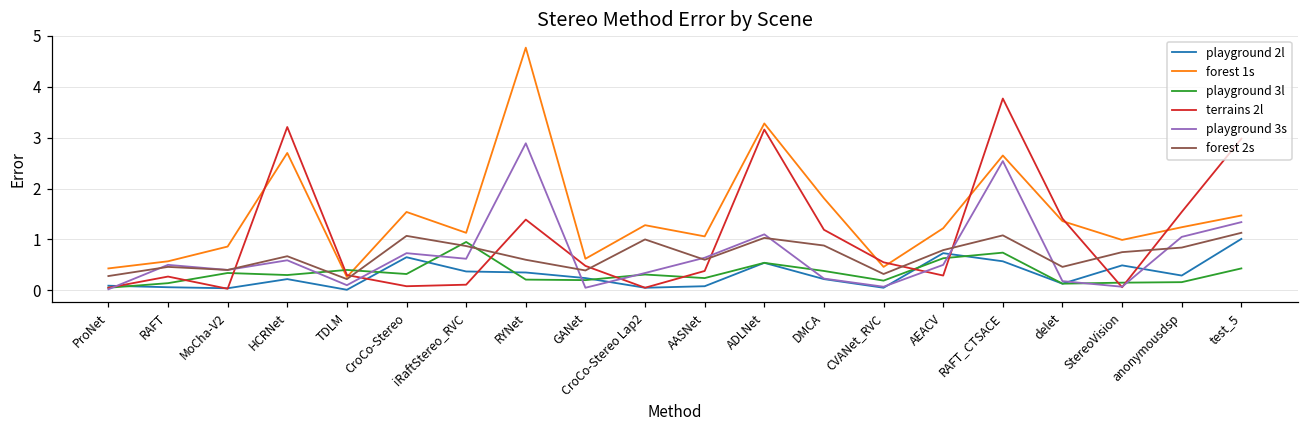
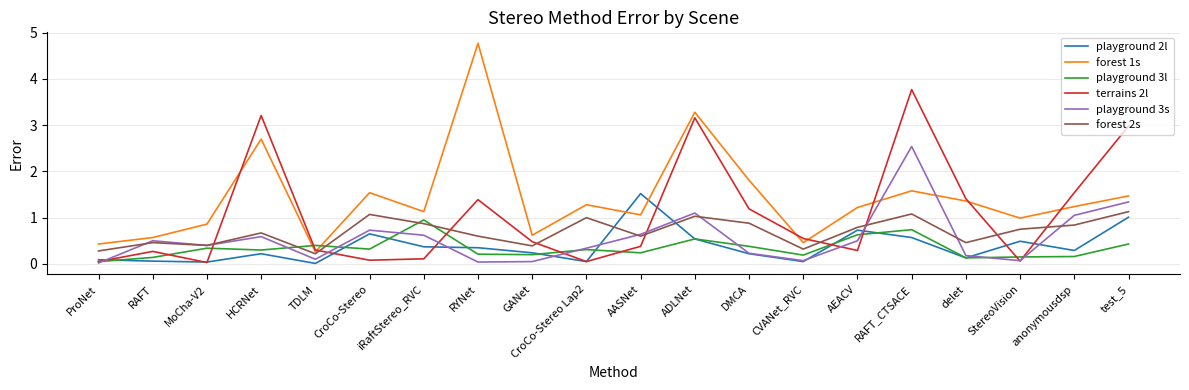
playground 3s, RYNet: 2.9 -> 0.0
playground 2l, AASNet: 0.1 -> 1.5
forest 1s, RAFT_CTSACE: 2.7 -> 1.6
